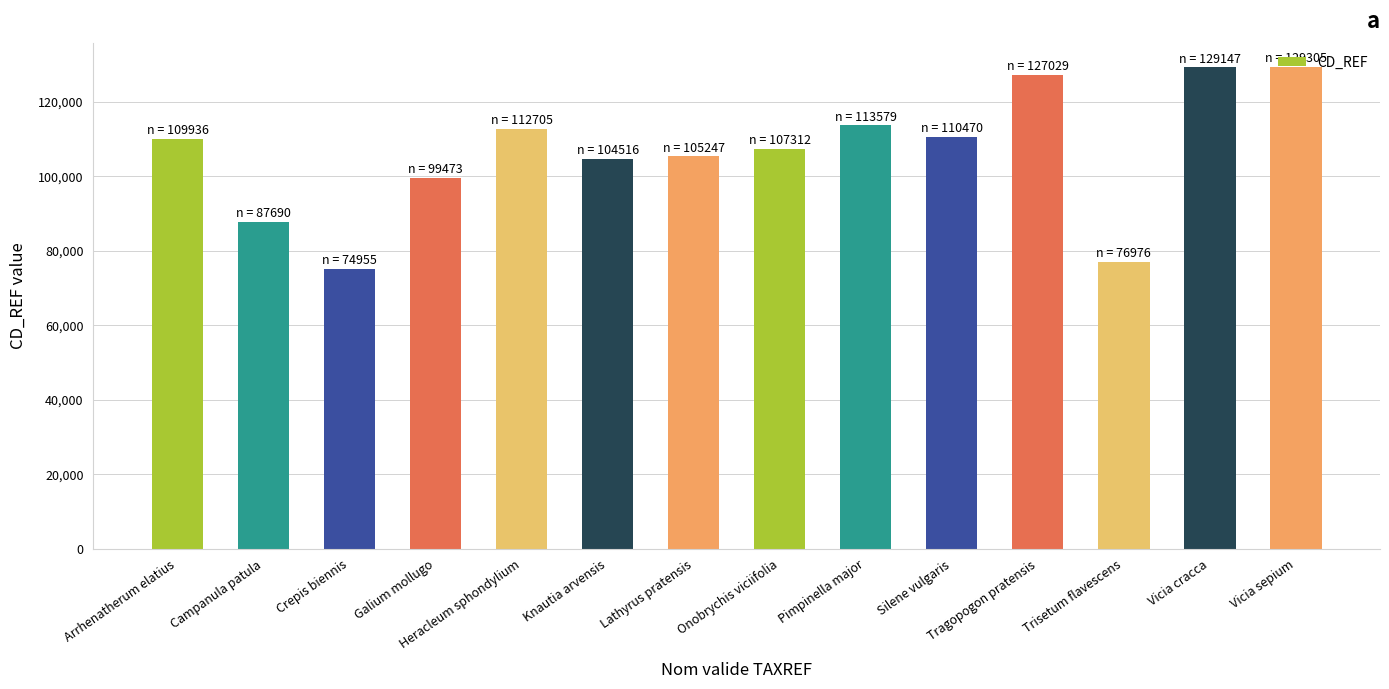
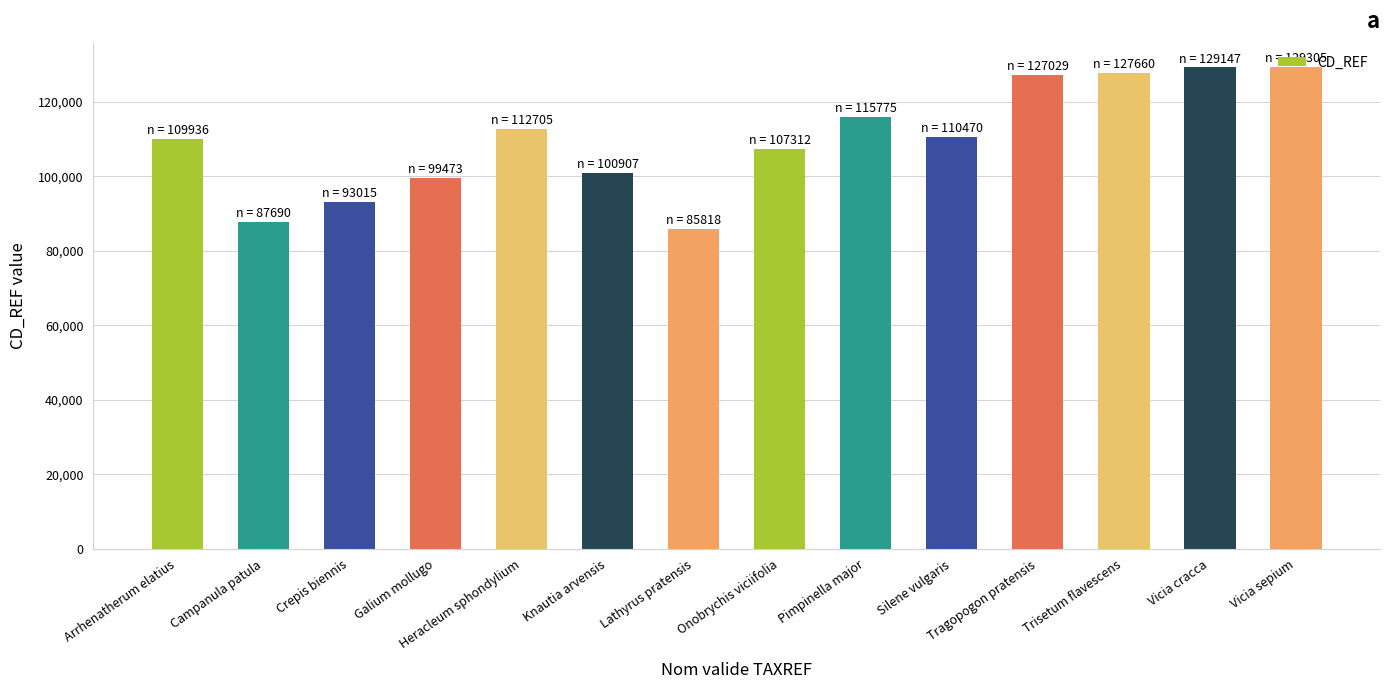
Crepis biennis: 74955 -> 93015
Knautia arvensis: 104516 -> 100907
Lathyrus pratensis: 105247 -> 85818
Pimpinella major: 113579 -> 115775
Trisetum flavescens: 76976 -> 127660
